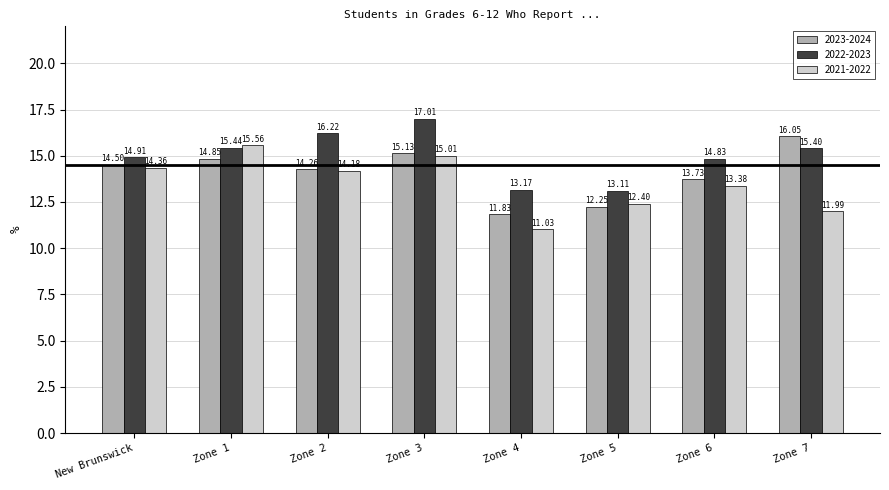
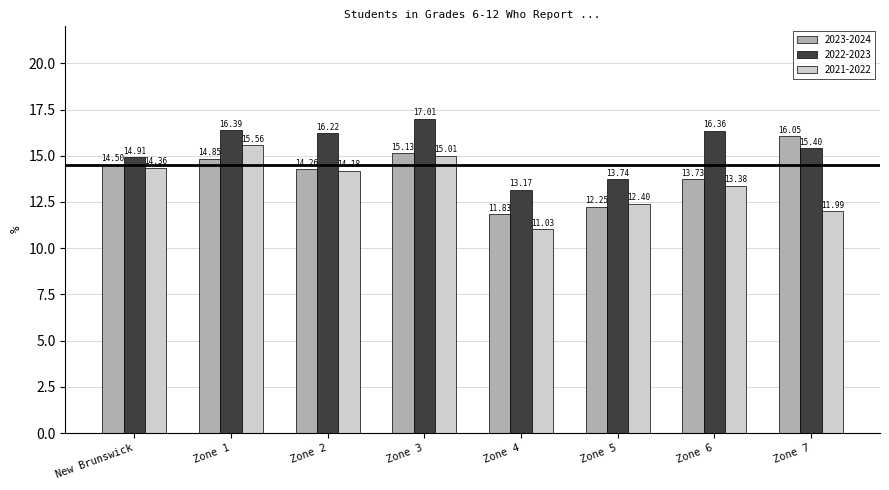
2022-2023, Zone 1: 15.44 -> 16.39
2022-2023, Zone 5: 13.11 -> 13.74
2022-2023, Zone 6: 14.83 -> 16.36
